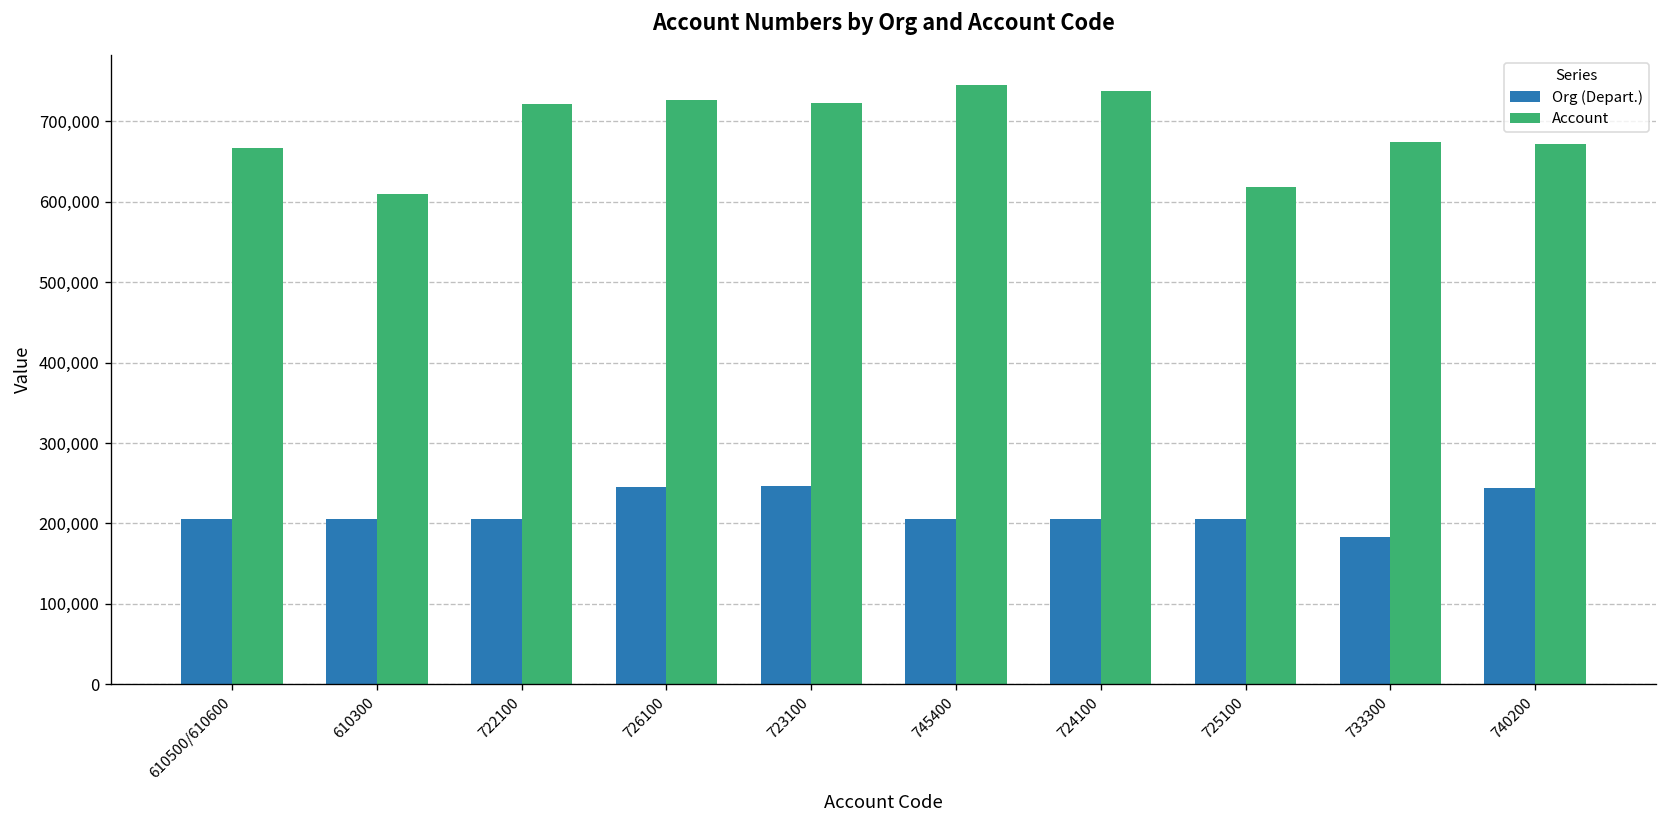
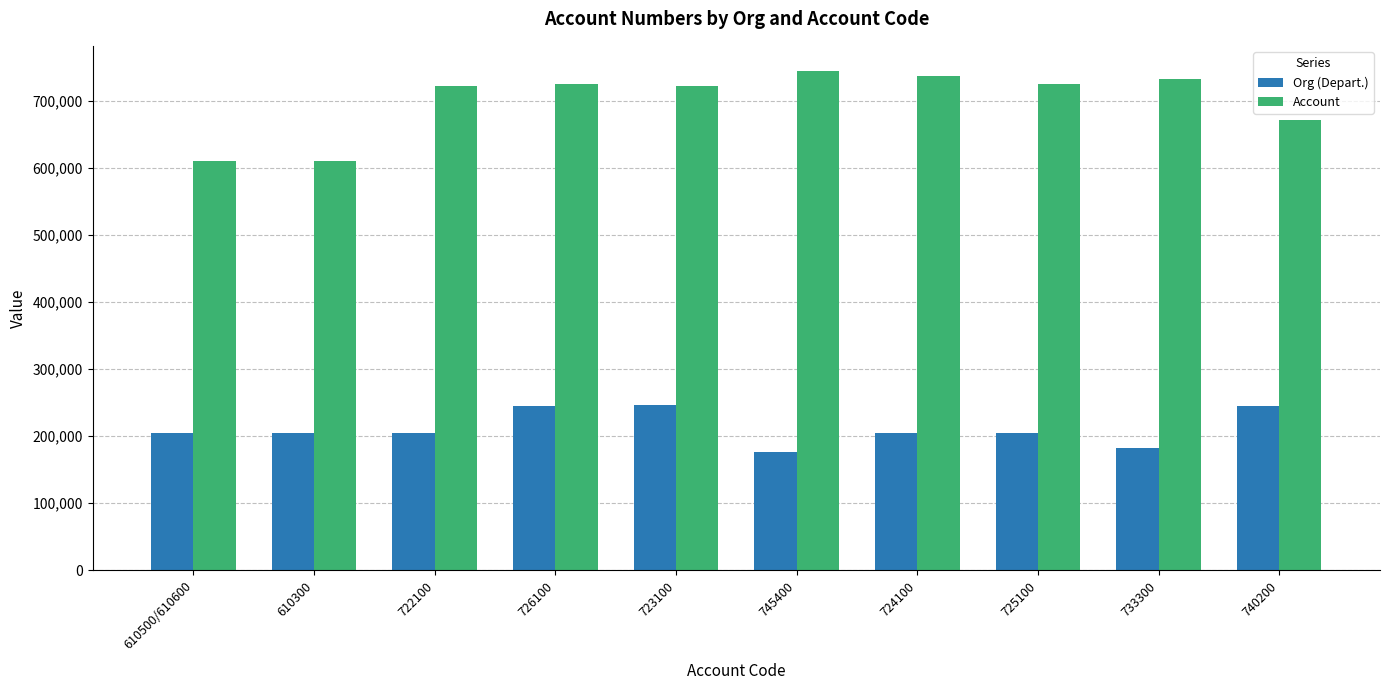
Account, 610500/610600: 670,000 -> 610,000
Org (Depart.), 745400: 210,000 -> 180,000
Account, 725100: 620,000 -> 730,000
Account, 733300: 670,000 -> 730,000
